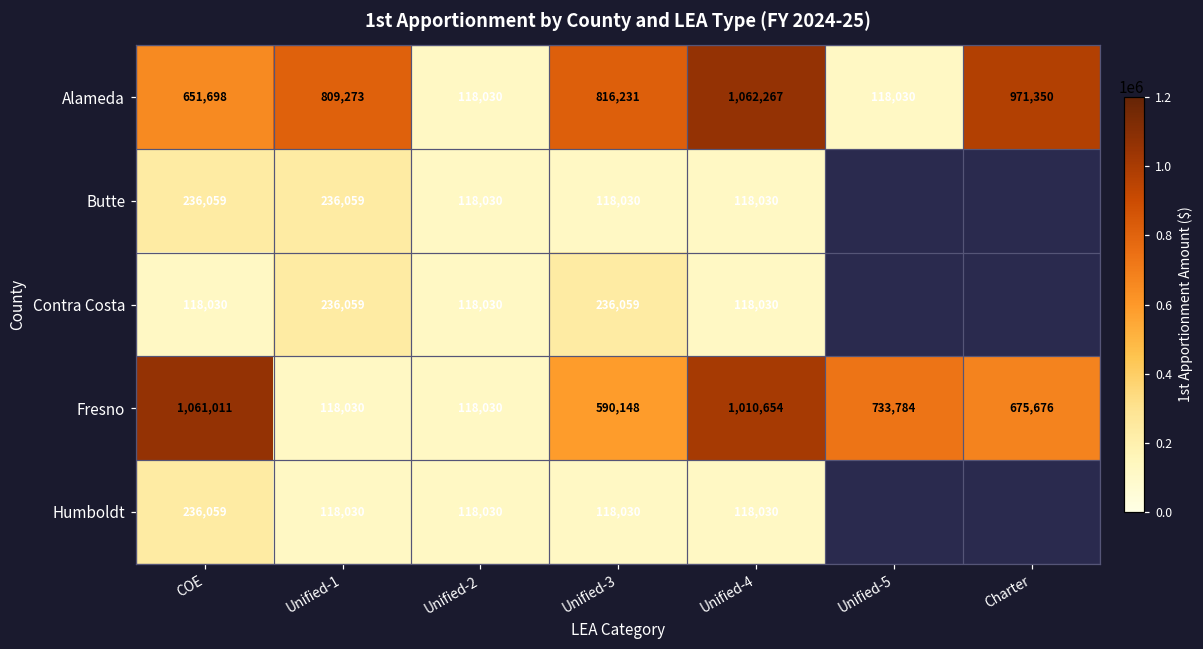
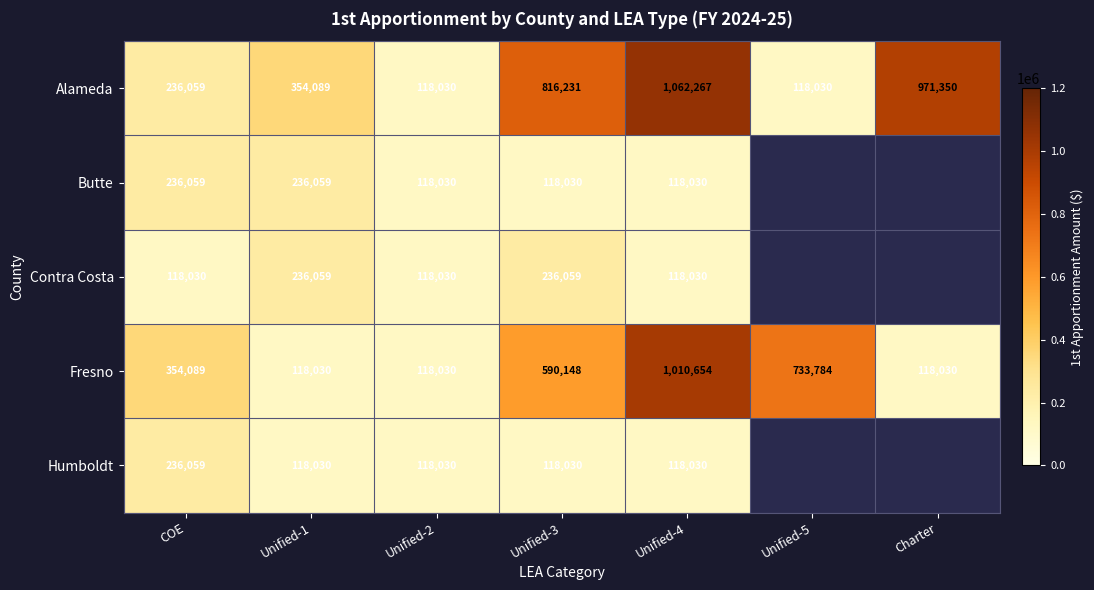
Alameda, COE: 651,698 -> 236,059
Alameda, Unified-1: 809,273 -> 354,089
Fresno, COE: 1,061,011 -> 354,089
Fresno, Charter: 675,676 -> 118,030
